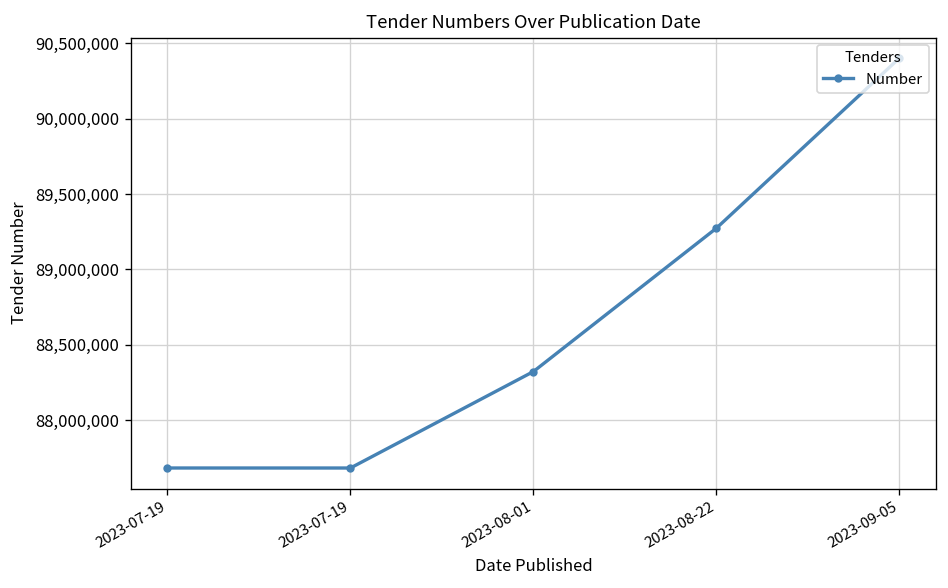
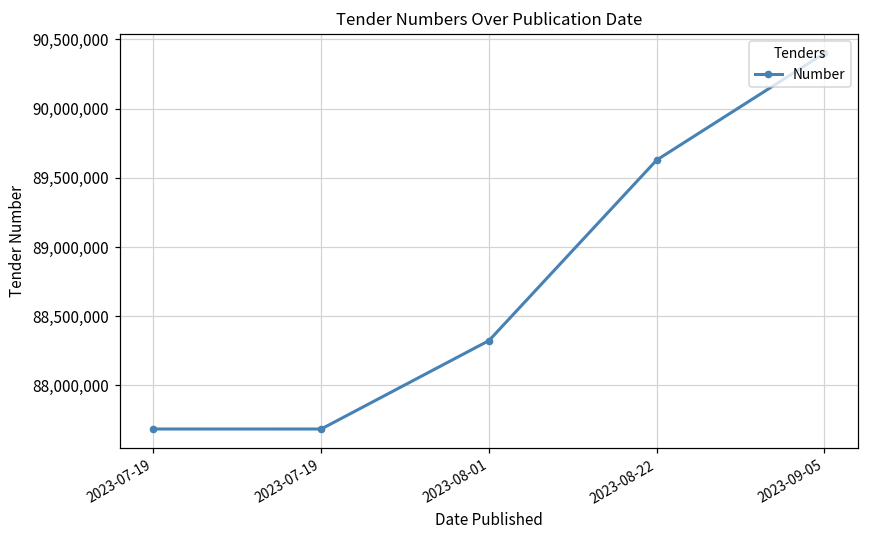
2023-08-22: 89,270,000 -> 89,630,000
